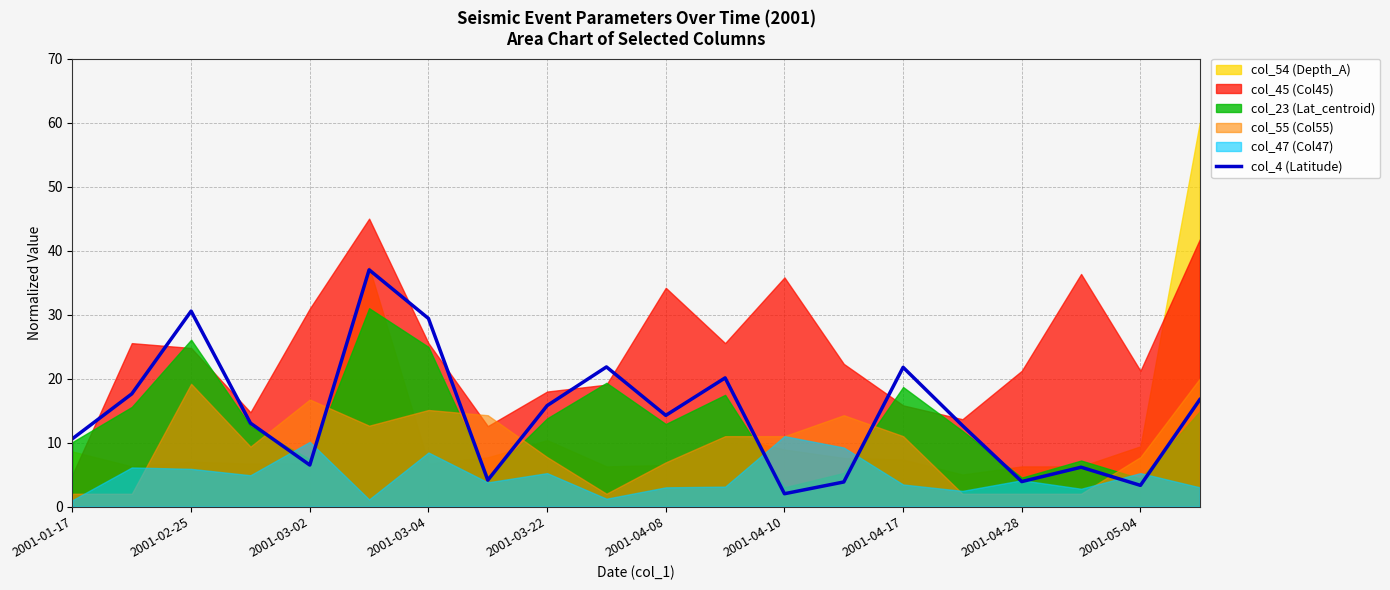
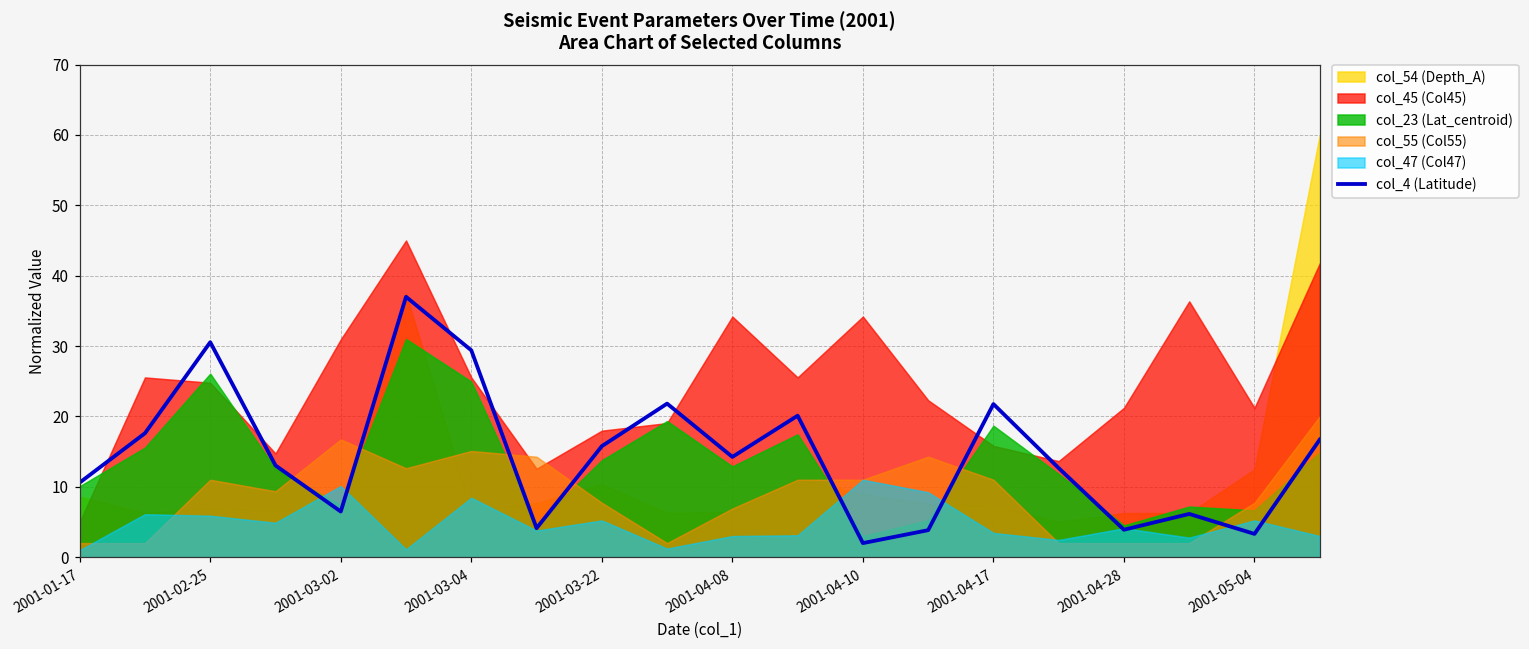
col_55 (Col55), 2001-02-25: 19 -> 11
col_45 (Col45), 2001-04-10: 36 -> 34
col_54 (Depth_A), 2001-05-04: 9 -> 12
col_23 (Lat_centroid), 2001-05-04: 4 -> 7
